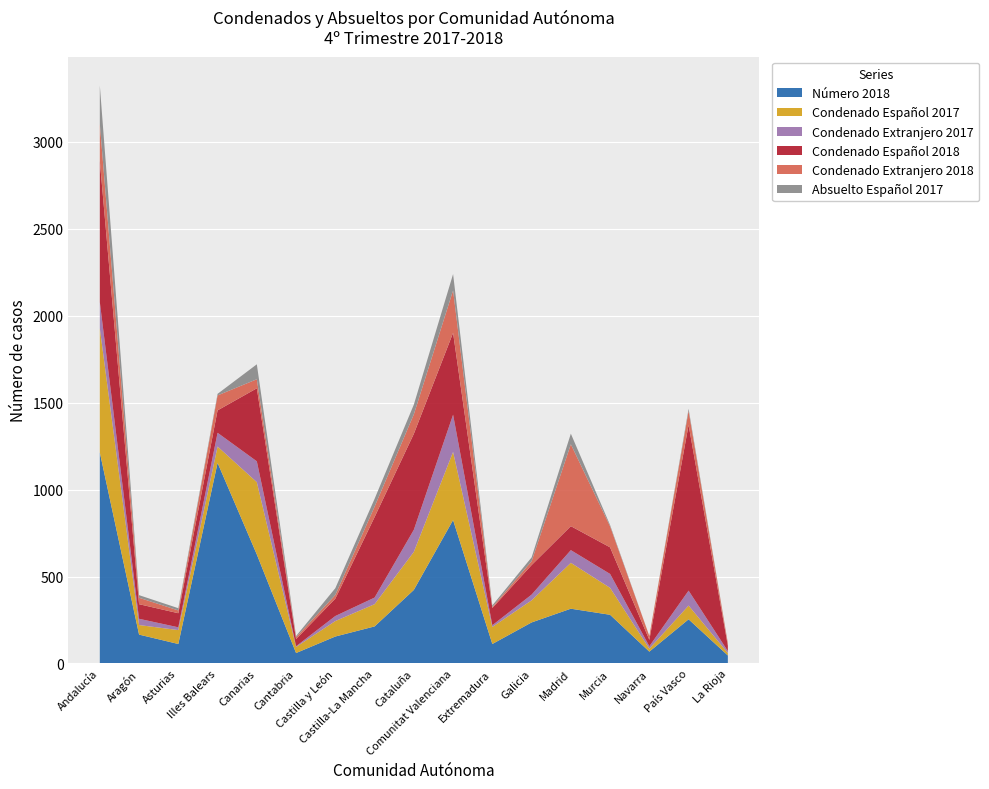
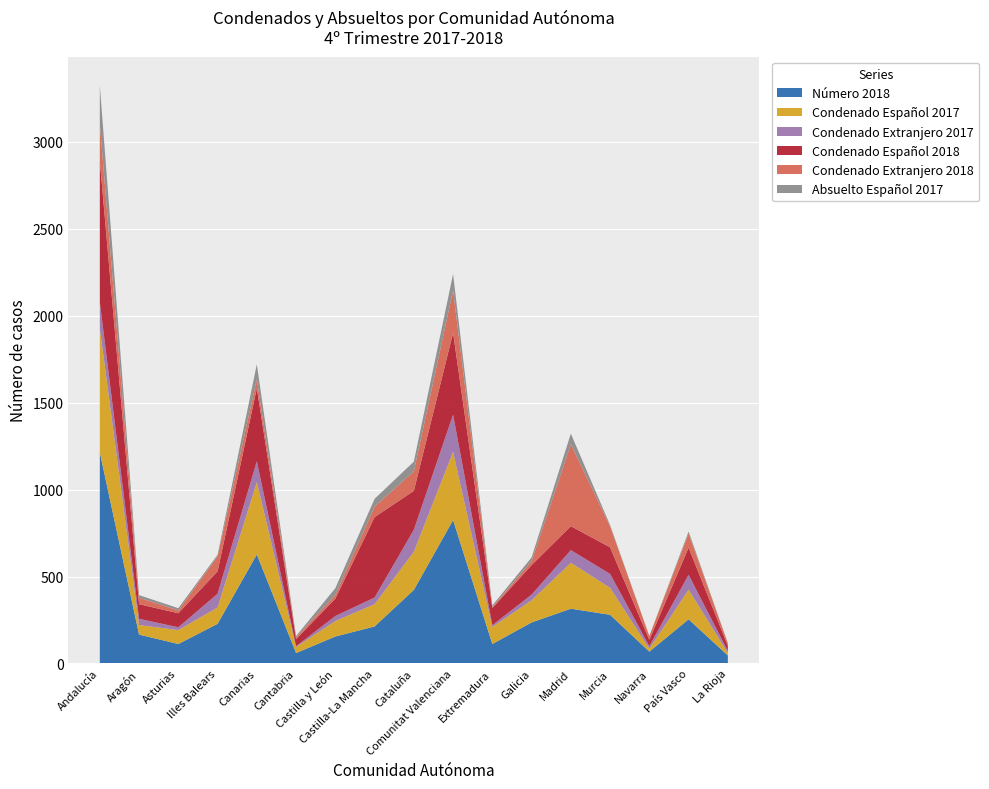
Número 2018, Illes Balears: 1150 -> 230
Condenado Español 2018, Cataluña: 550 -> 220
Condenado Español 2017, País Vasco: 80 -> 170
Condenado Español 2018, País Vasco: 950 -> 160
